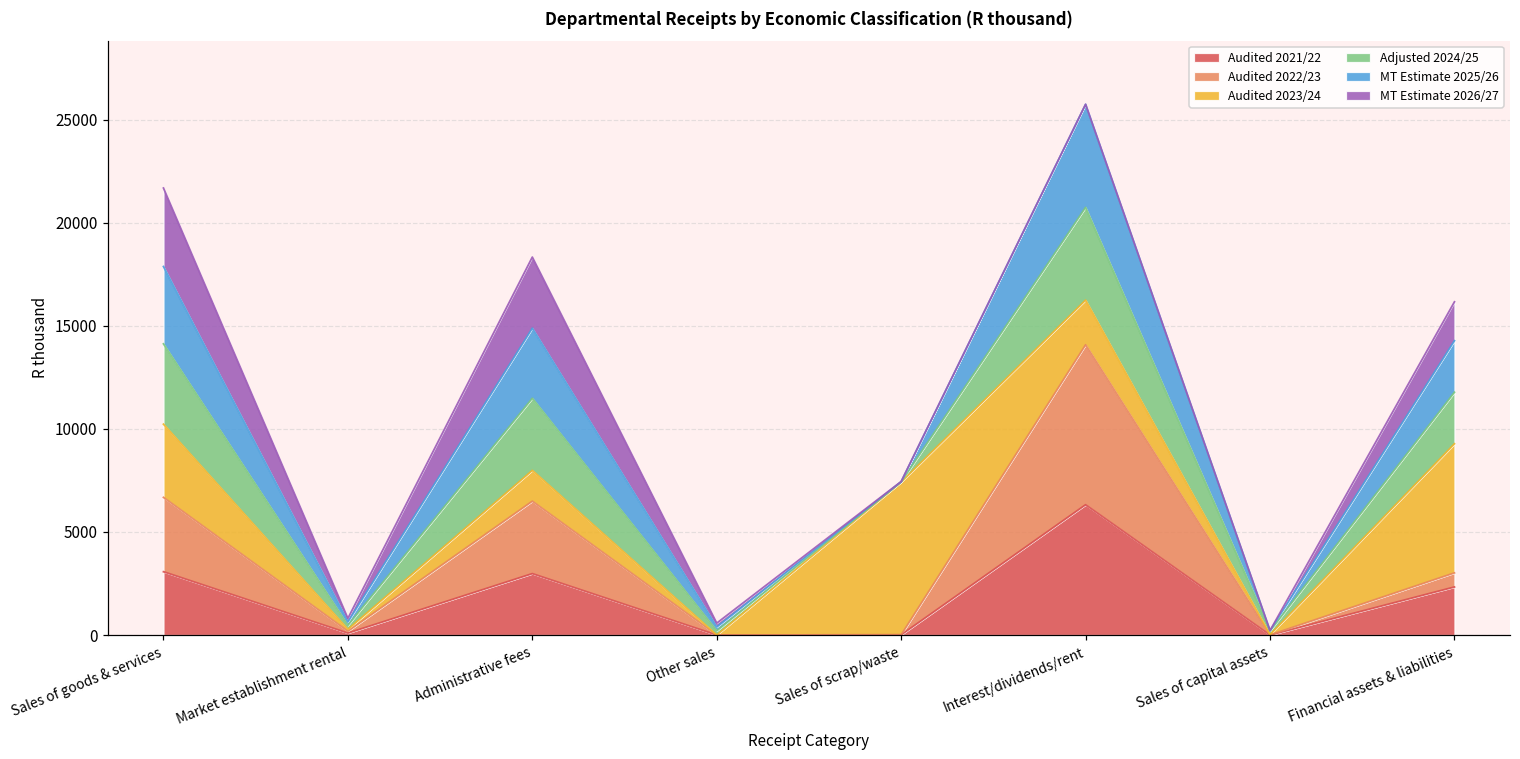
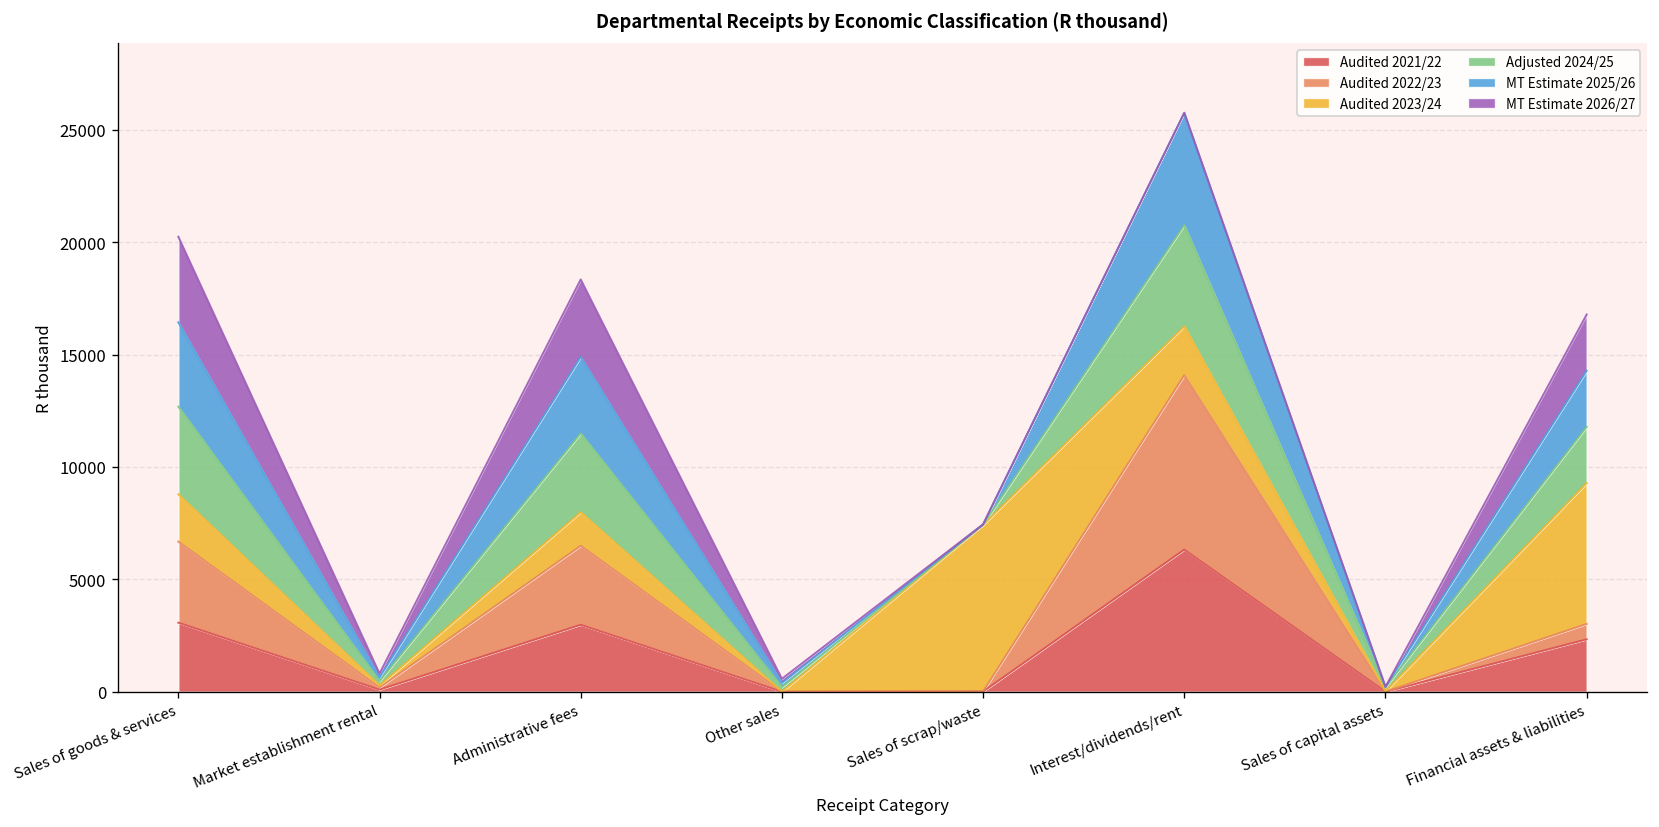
Audited 2023/24, Sales of goods & services: 3600 -> 2100
MT Estimate 2026/27, Financial assets & liabilities: 1900 -> 2500
